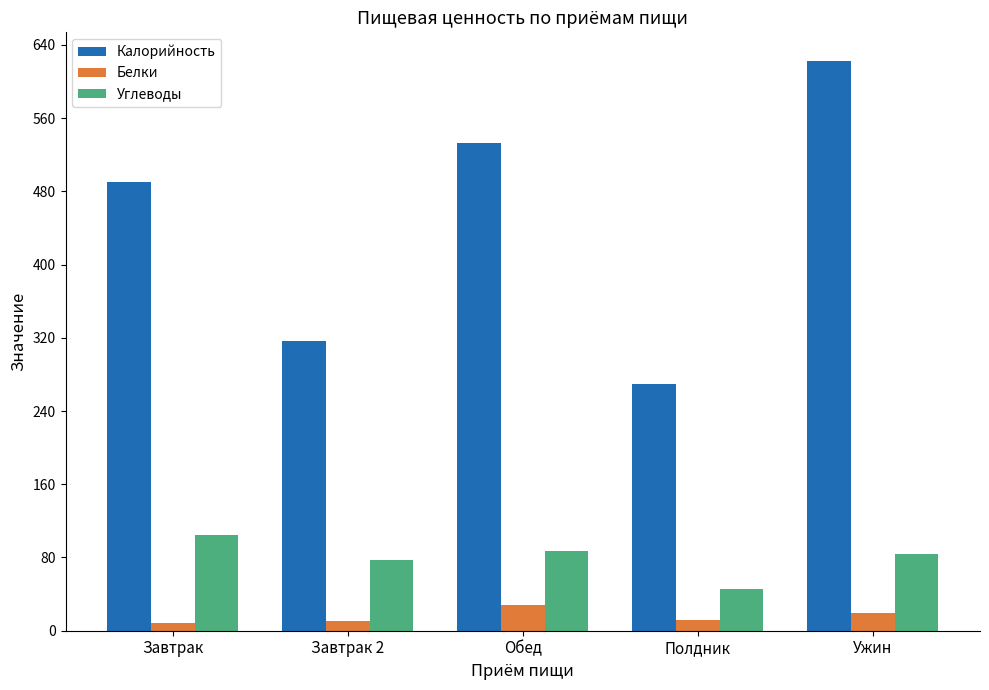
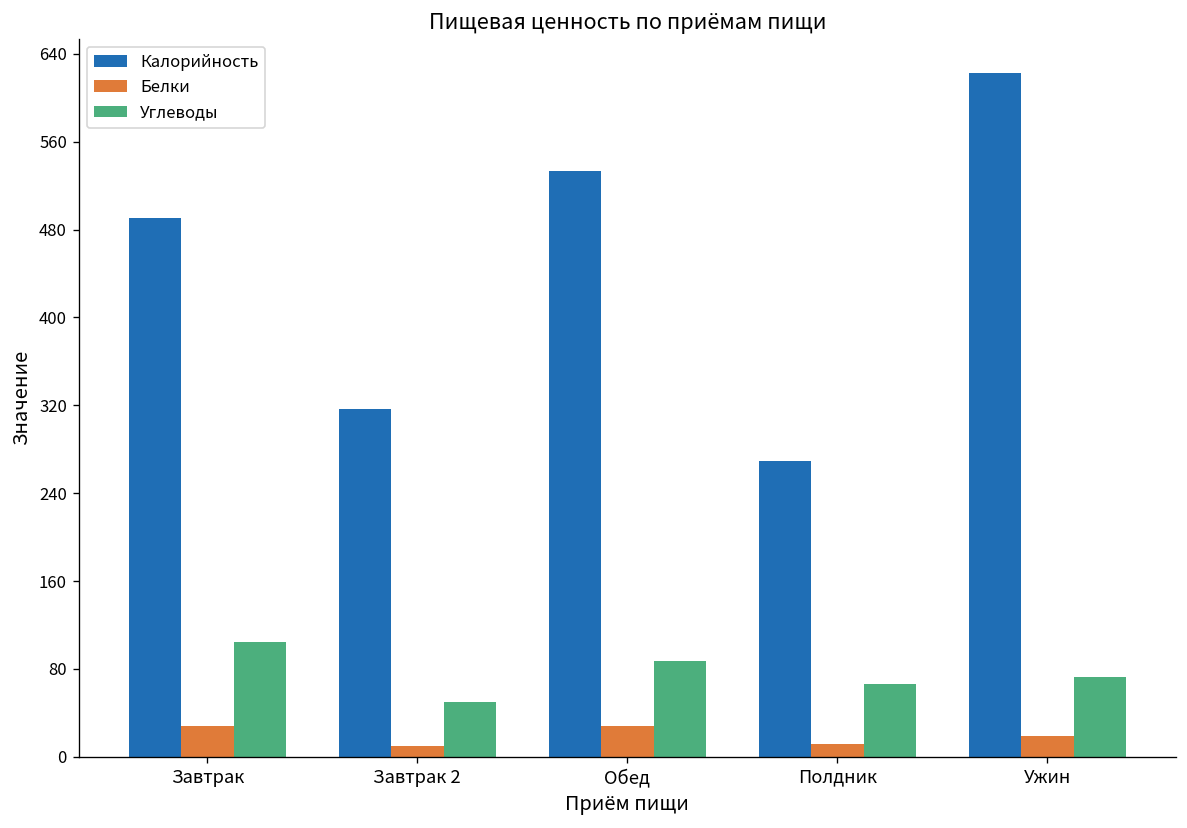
Белки, Завтрак: 10 -> 30
Углеводы, Завтрак 2: 80 -> 50
Углеводы, Полдник: 50 -> 70
Углеводы, Ужин: 80 -> 70
